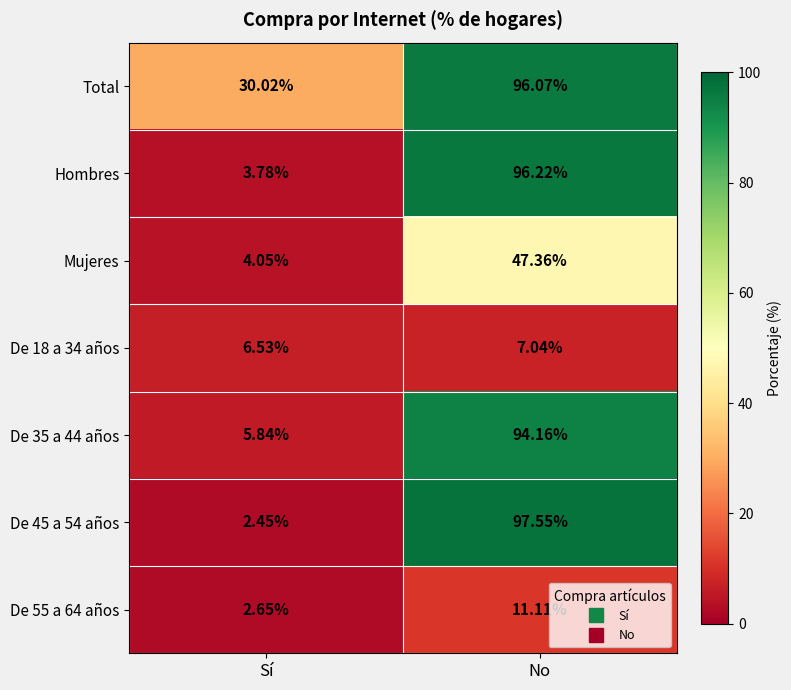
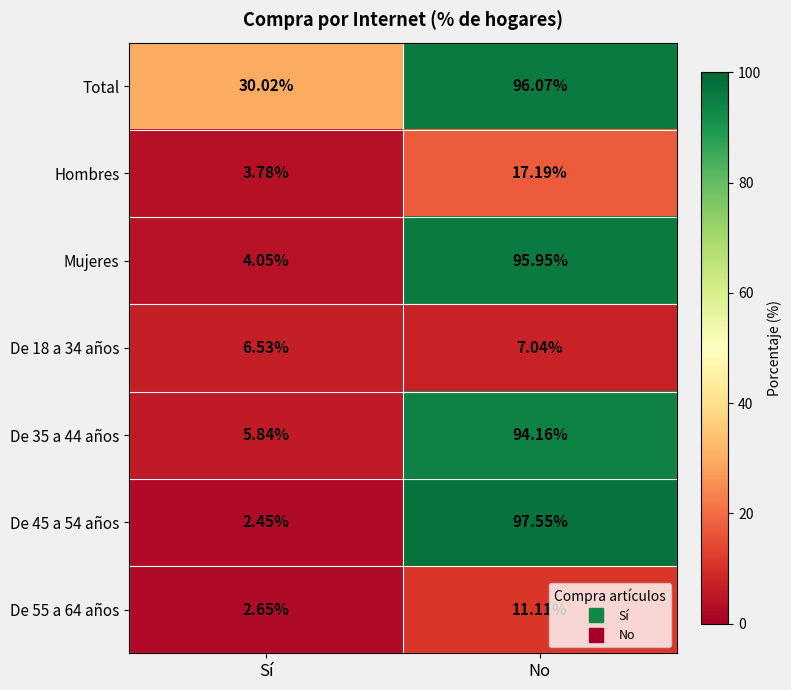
Hombres, No: 96.22% -> 17.19%
Mujeres, No: 47.36% -> 95.95%
